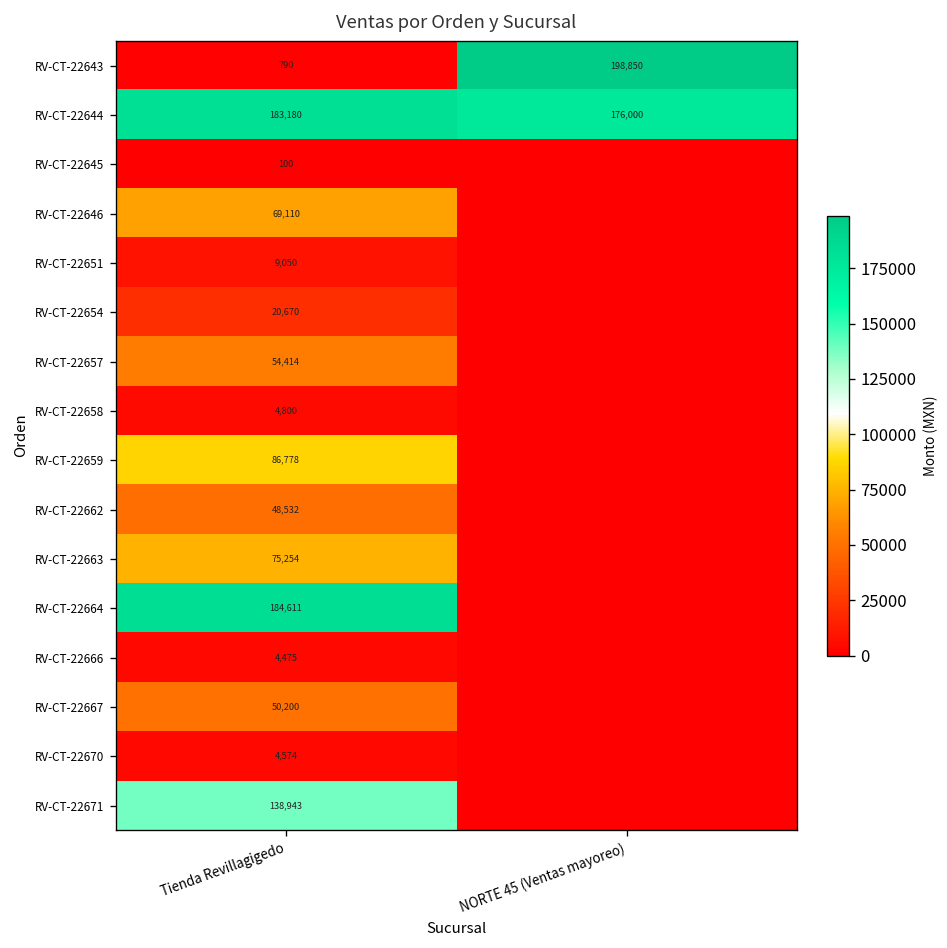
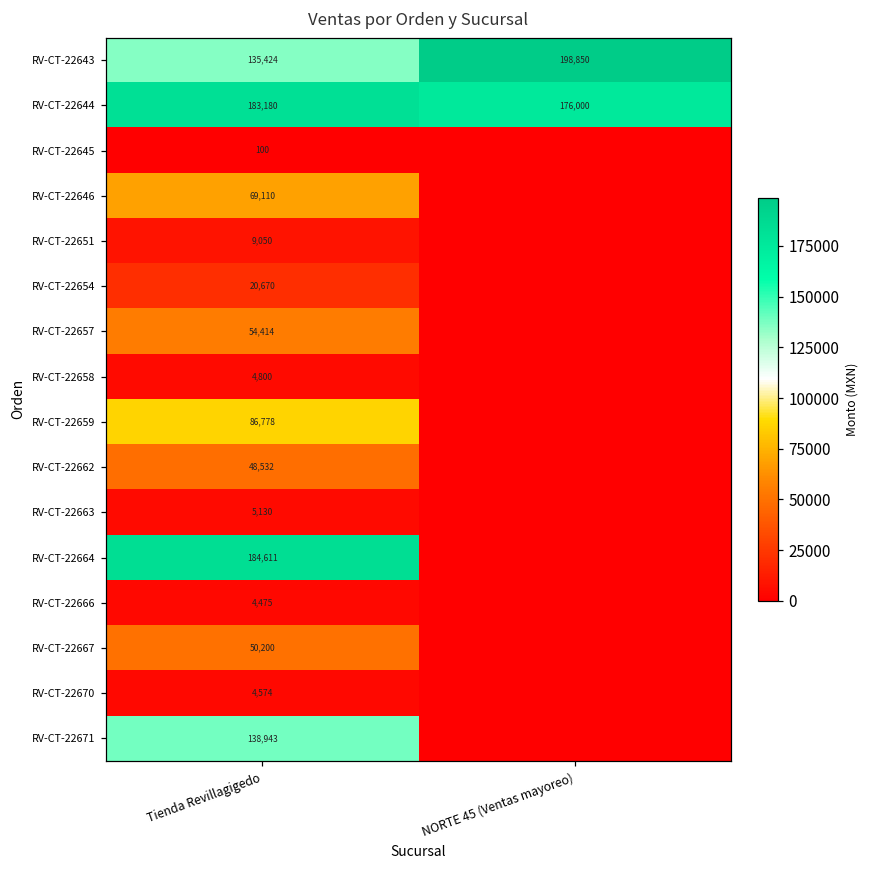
RV-CT-22643, Tienda Revillagigedo: 790 -> 135,424
RV-CT-22663, Tienda Revillagigedo: 75,254 -> 5,130
